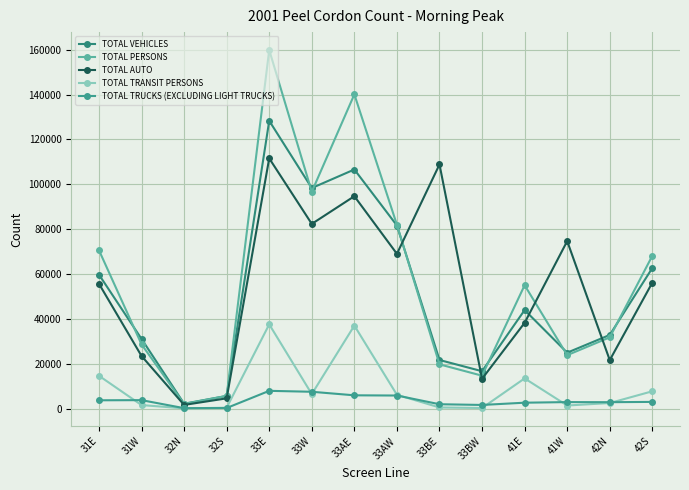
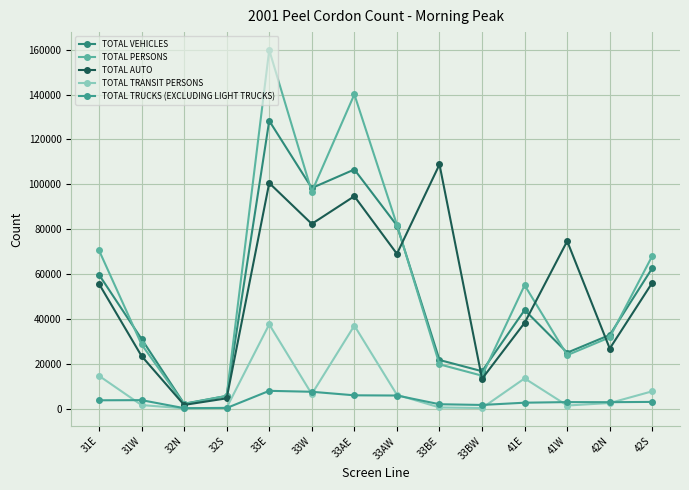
TOTAL AUTO, 33E: 112000 -> 101000
TOTAL AUTO, 42N: 22000 -> 27000
